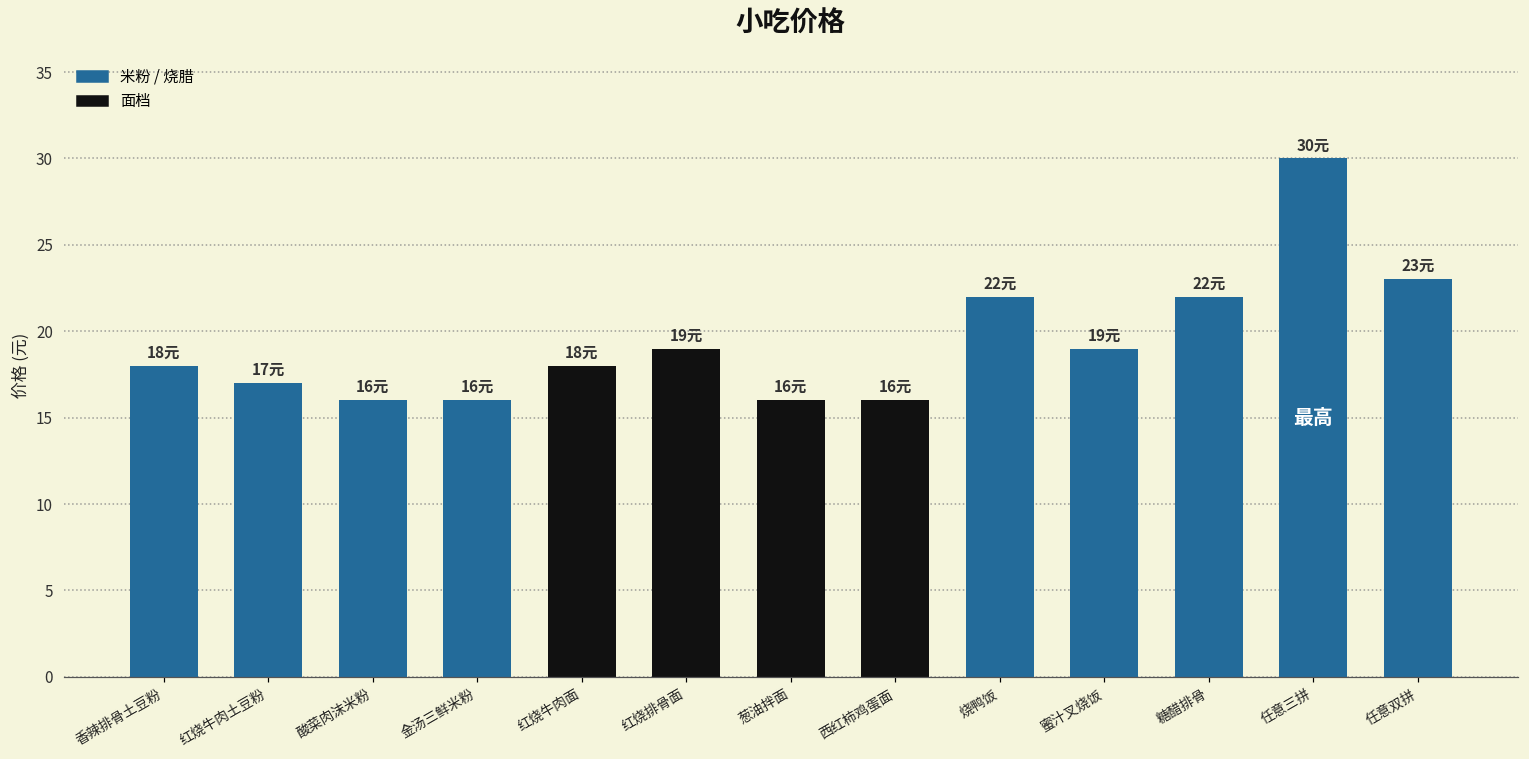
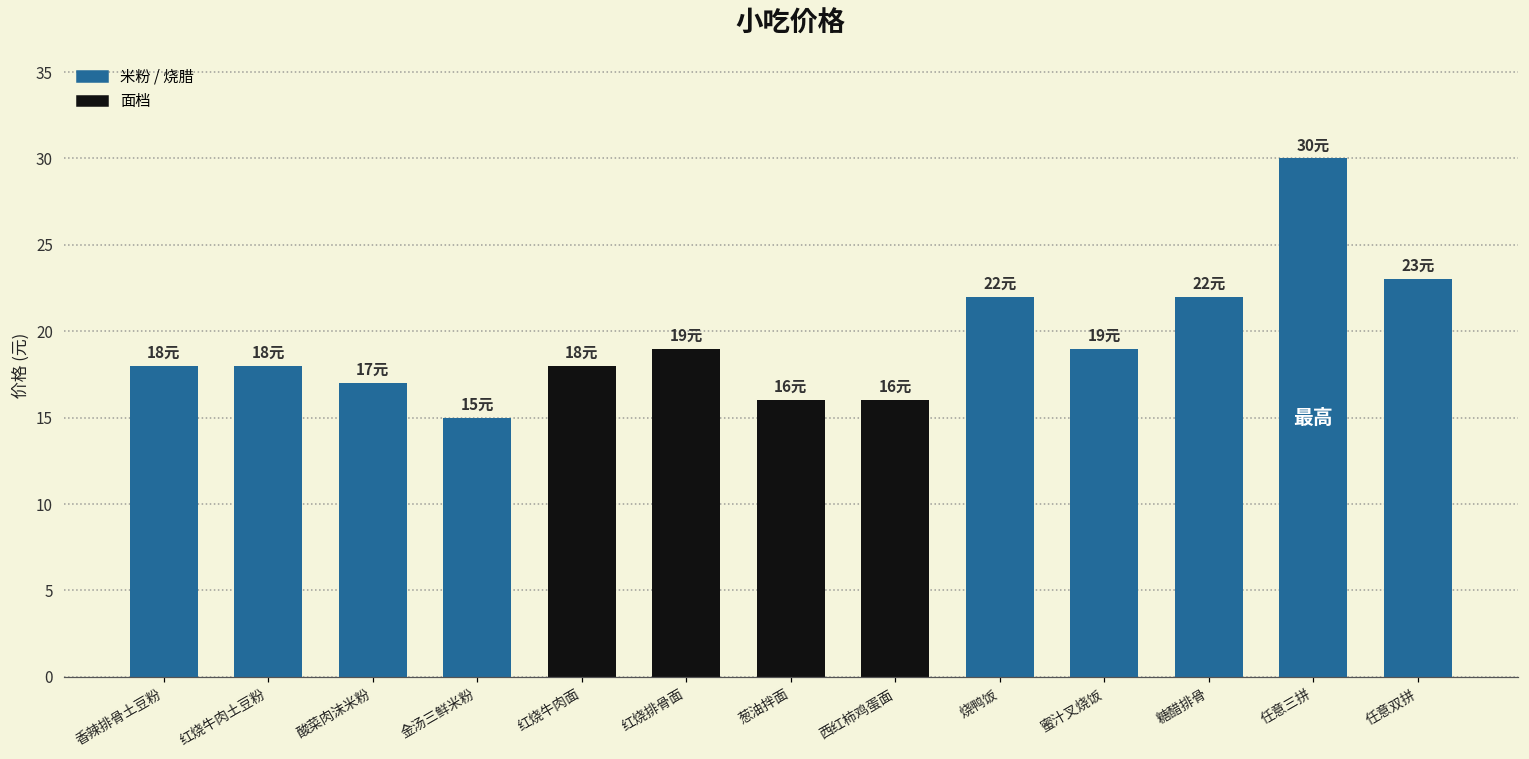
红烧牛肉土豆粉: 17元 -> 18元
酸菜肉沫米粉: 16元 -> 17元
金汤三鲜米粉: 16元 -> 15元
